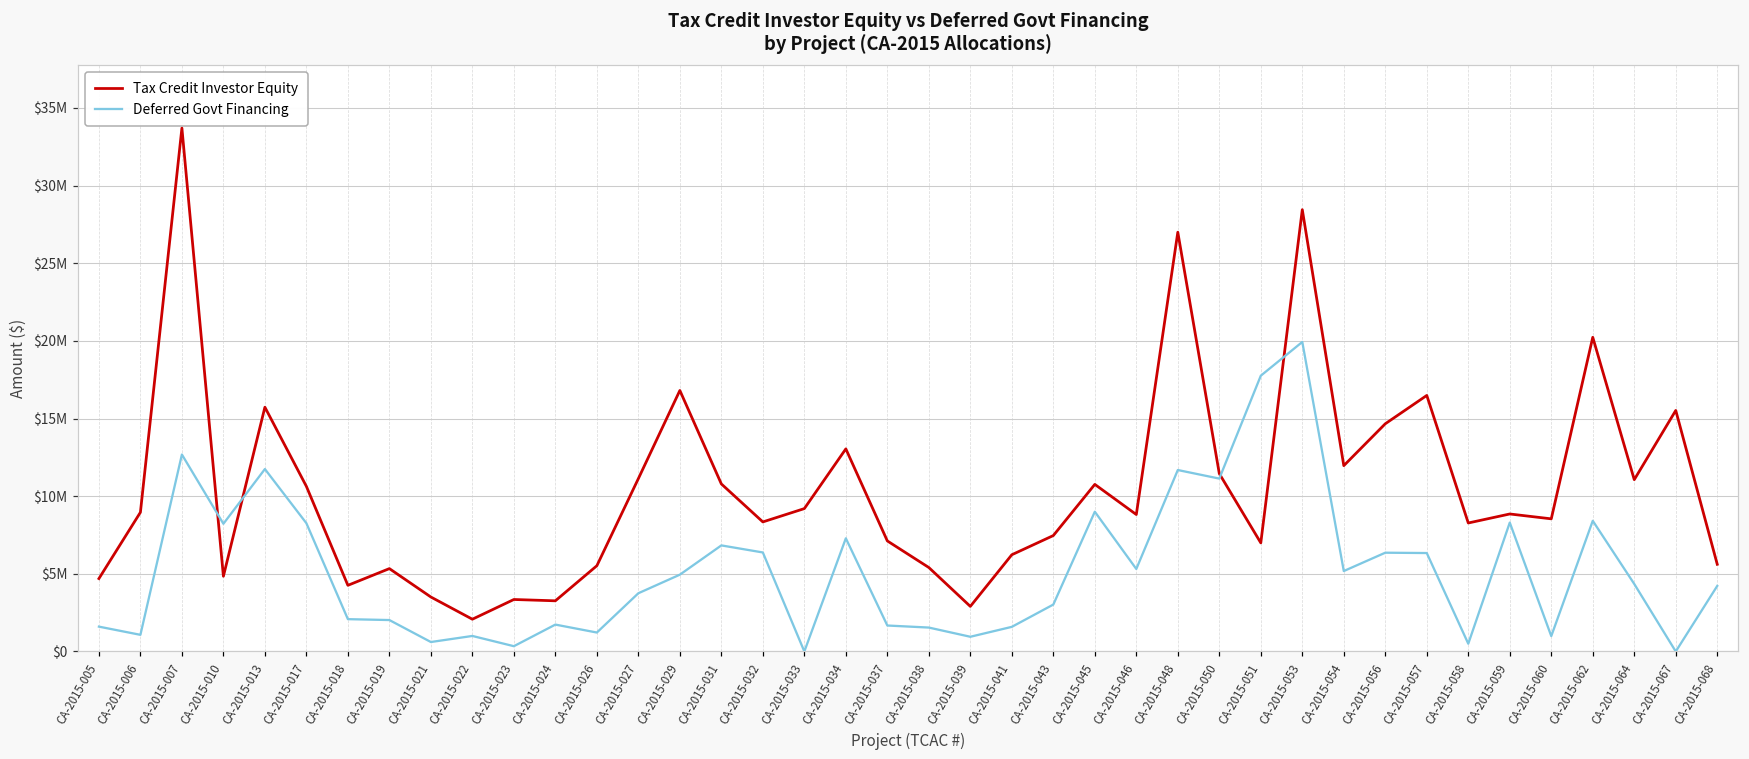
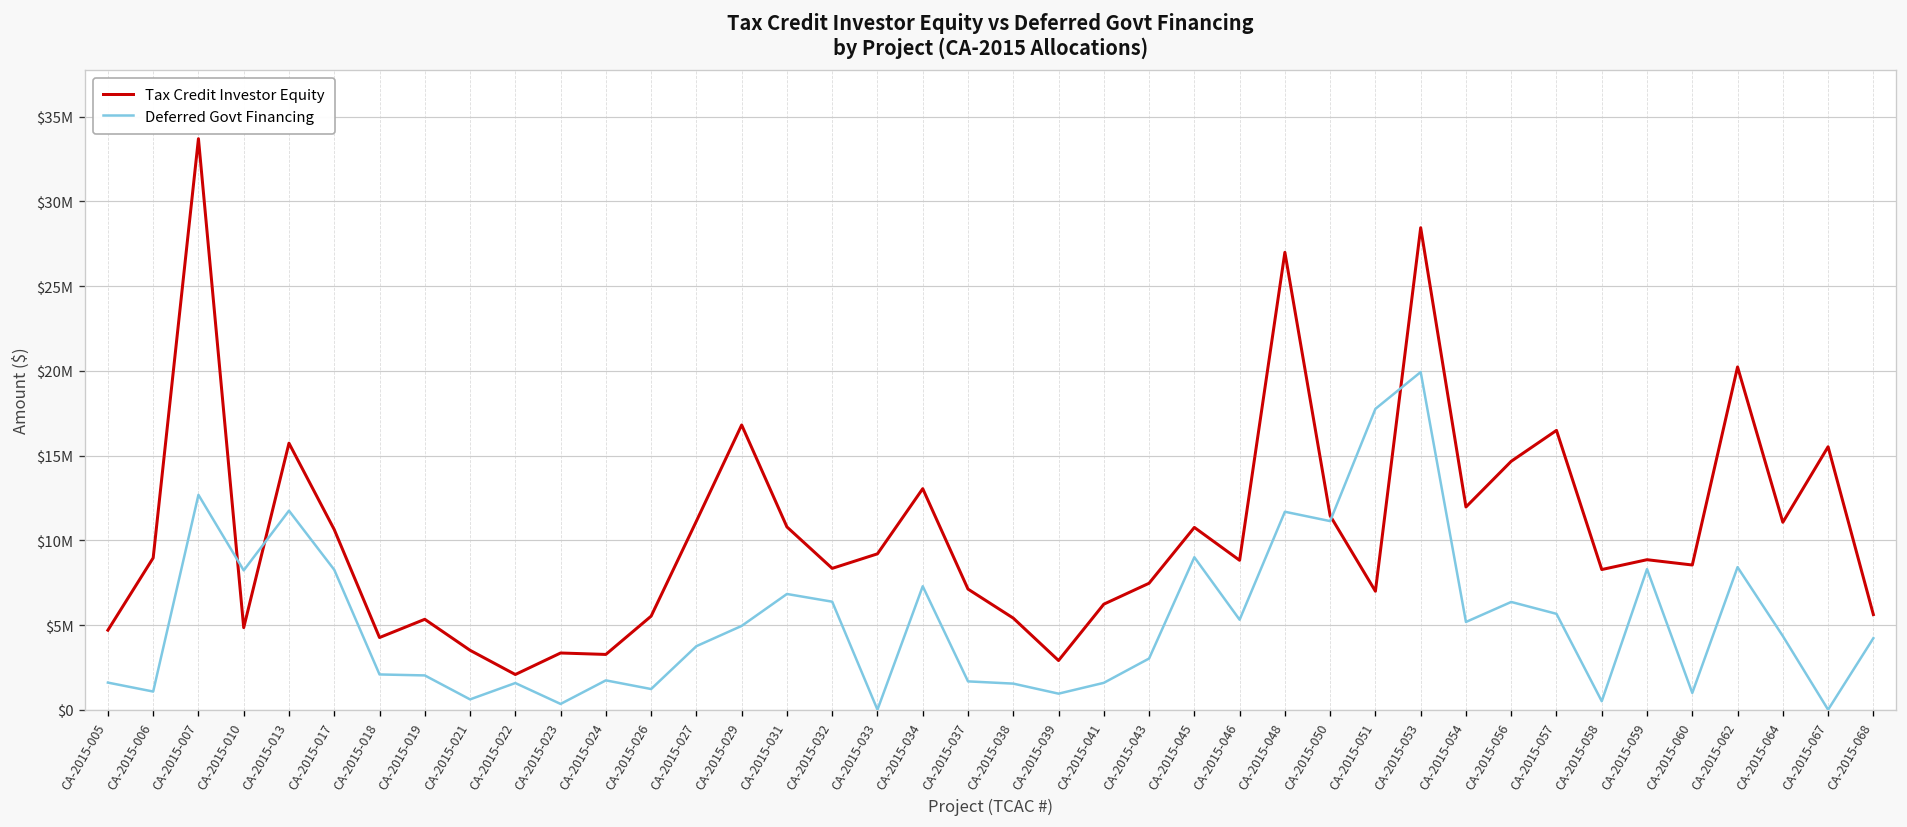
Deferred Govt Financing, CA-2015-022: $1000000 -> $1600000
Deferred Govt Financing, CA-2015-057: $6300000 -> $5700000
